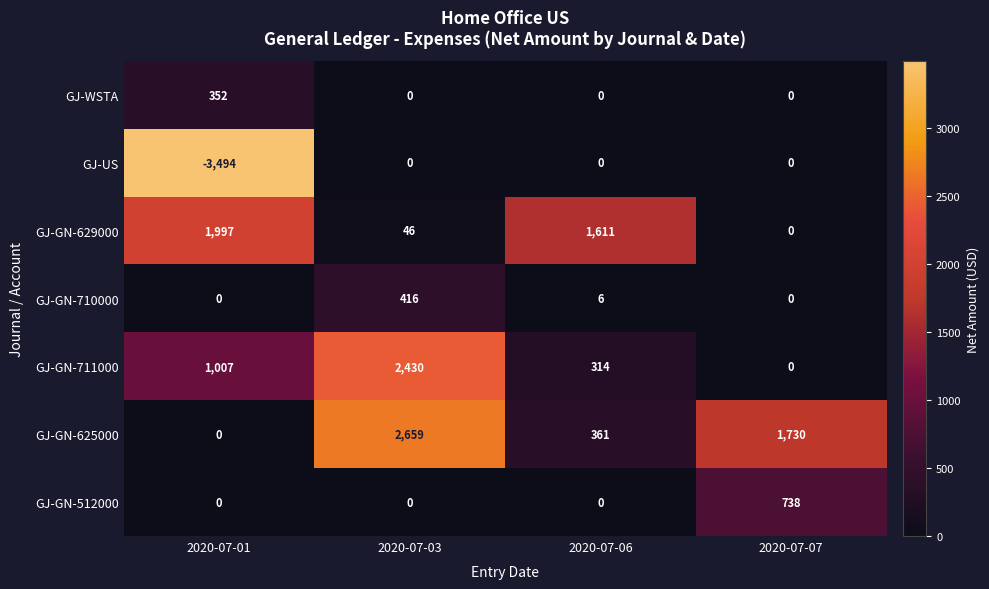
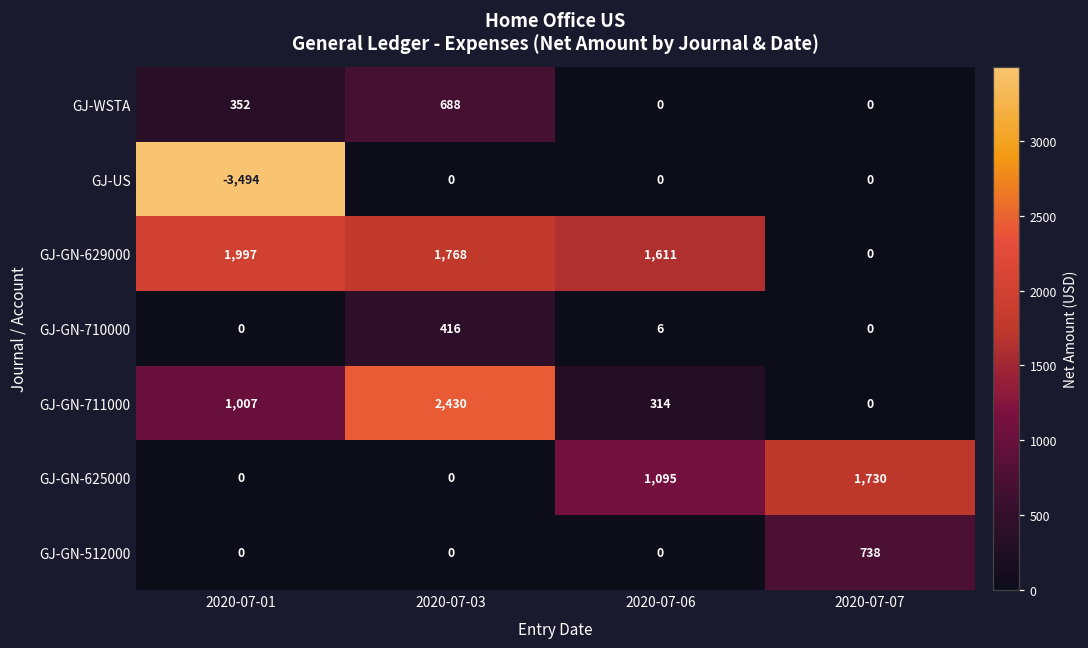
GJ-WSTA, 2020-07-03: 0 -> 688
GJ-GN-629000, 2020-07-03: 46 -> 1,768
GJ-GN-625000, 2020-07-03: 2,659 -> 0
GJ-GN-625000, 2020-07-06: 361 -> 1,095
